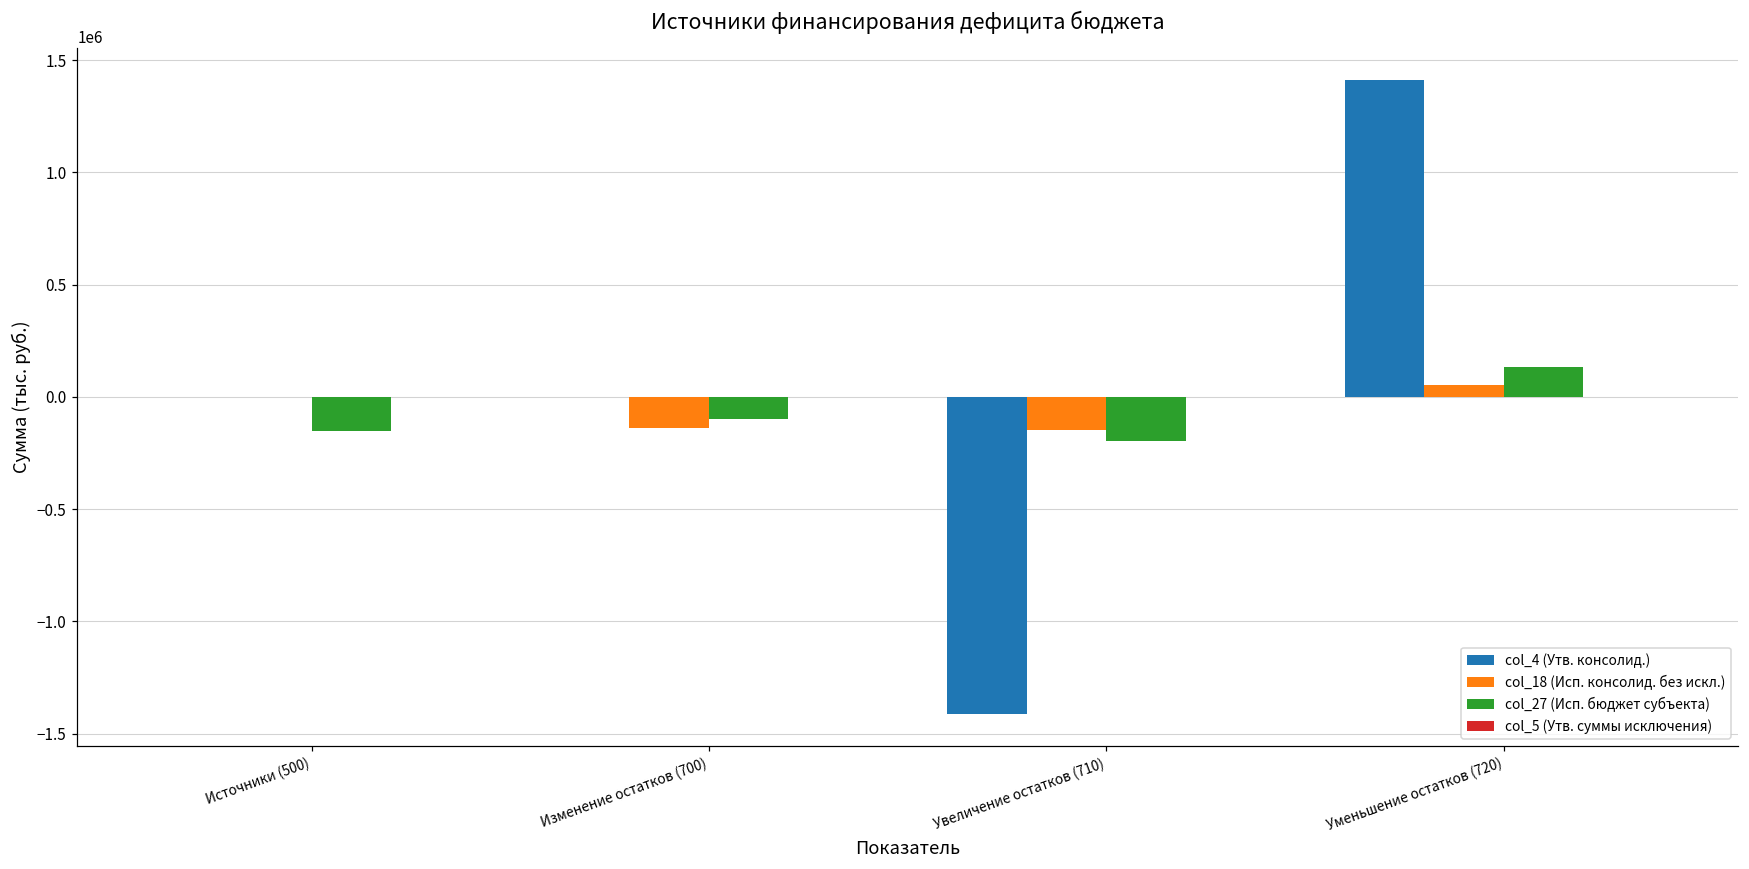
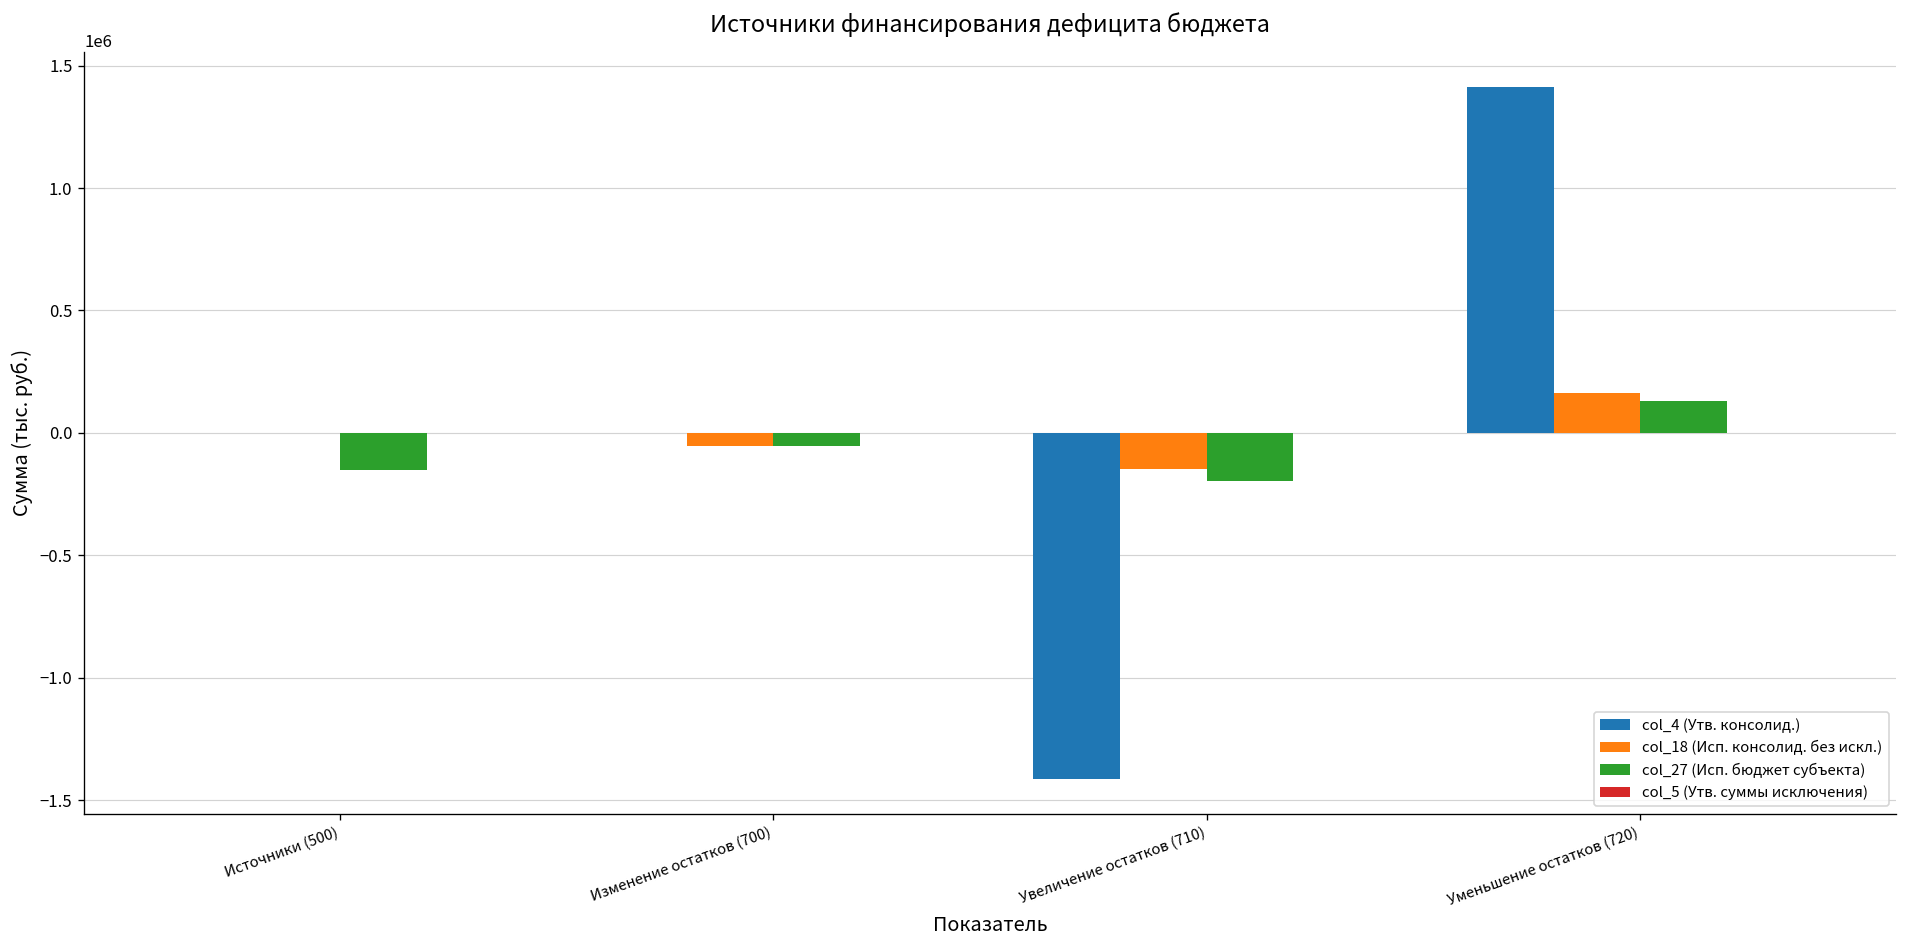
col_18 (Исп. консолид. без искл.), Изменение остатков (700): -140000 -> -60000
col_27 (Исп. бюджет субъекта), Изменение остатков (700): -100000 -> -60000
col_18 (Исп. консолид. без искл.), Уменьшение остатков (720): 50000 -> 160000
